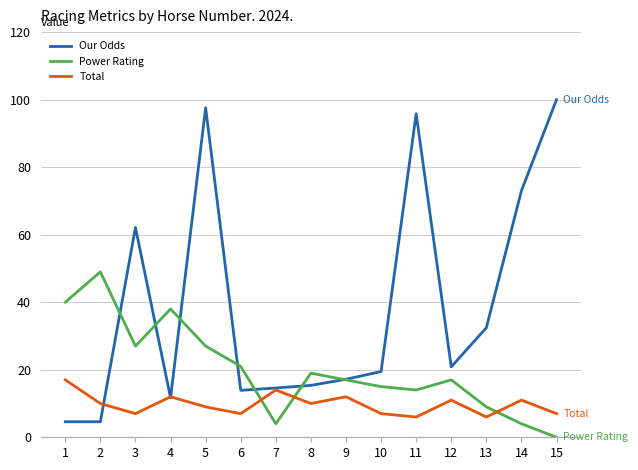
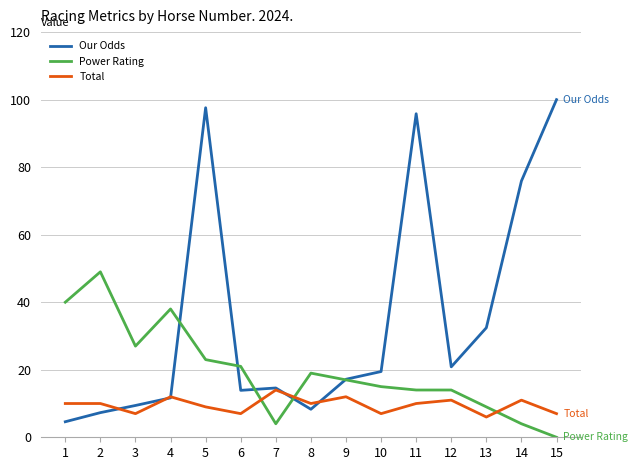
Total, 1: 17 -> 10
Our Odds, 2: 5 -> 7
Our Odds, 3: 62 -> 9
Power Rating, 5: 27 -> 23
Our Odds, 8: 15 -> 8
Total, 11: 6 -> 10
Power Rating, 12: 17 -> 14
Our Odds, 14: 73 -> 76
